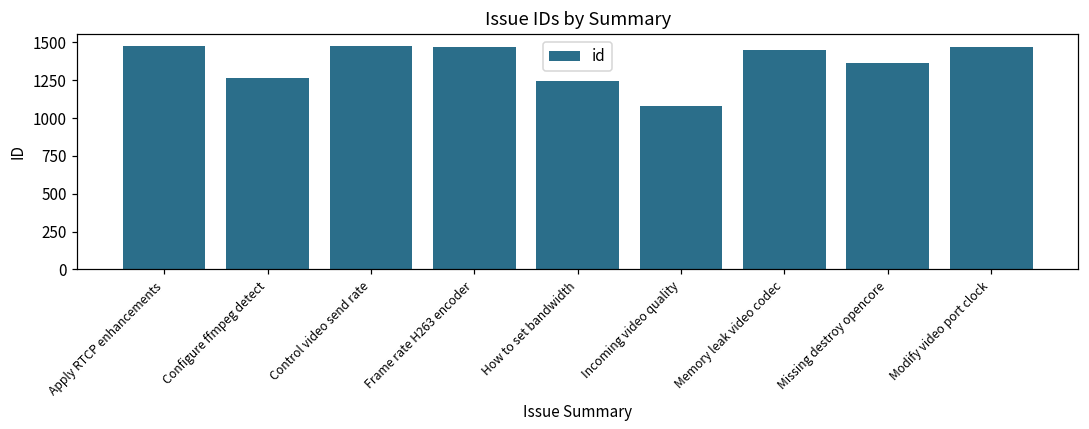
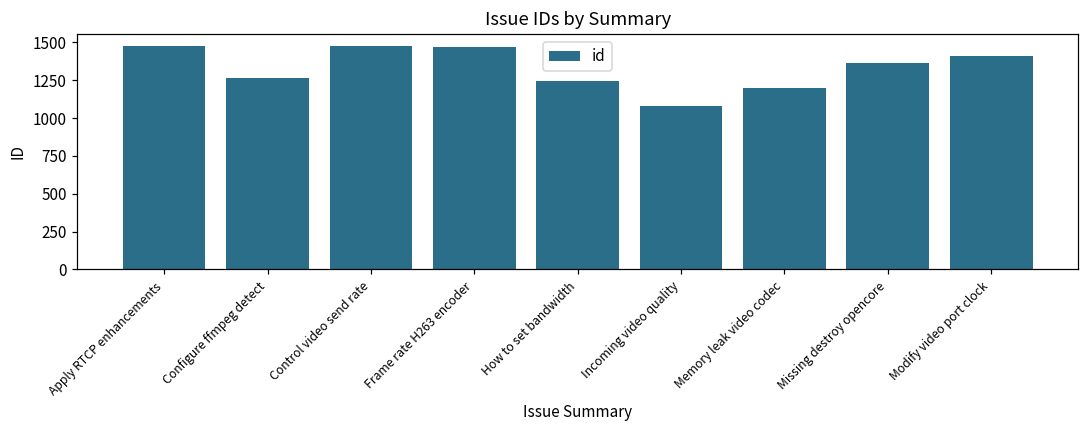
Memory leak video codec: 1450 -> 1200
Modify video port clock: 1470 -> 1410
